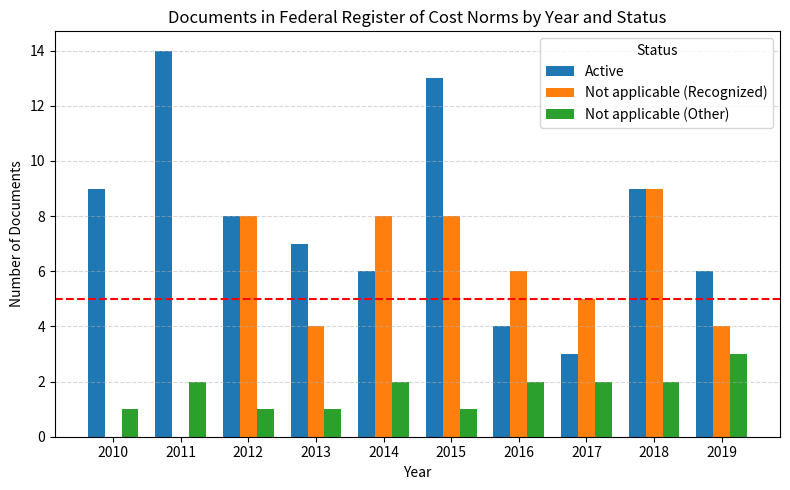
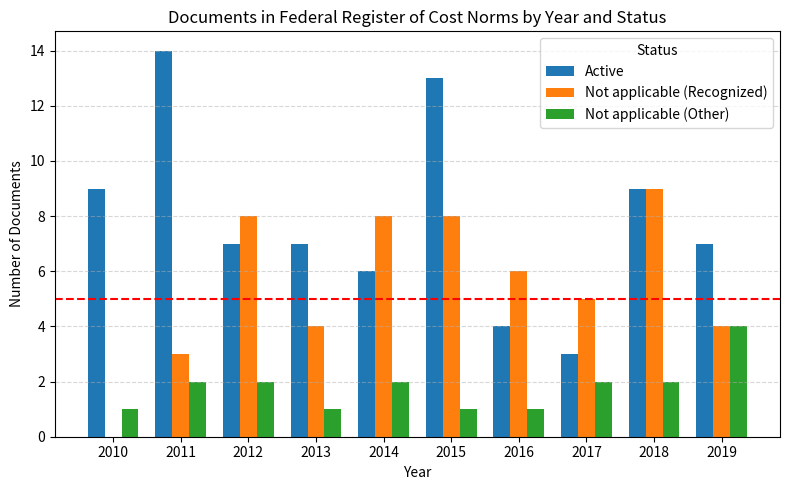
Not applicable (Recognized), 2011: 0 -> 3
Active, 2012: 8 -> 7
Not applicable (Other), 2012: 1 -> 2
Not applicable (Other), 2016: 2 -> 1
Active, 2019: 6 -> 7
Not applicable (Other), 2019: 3 -> 4
